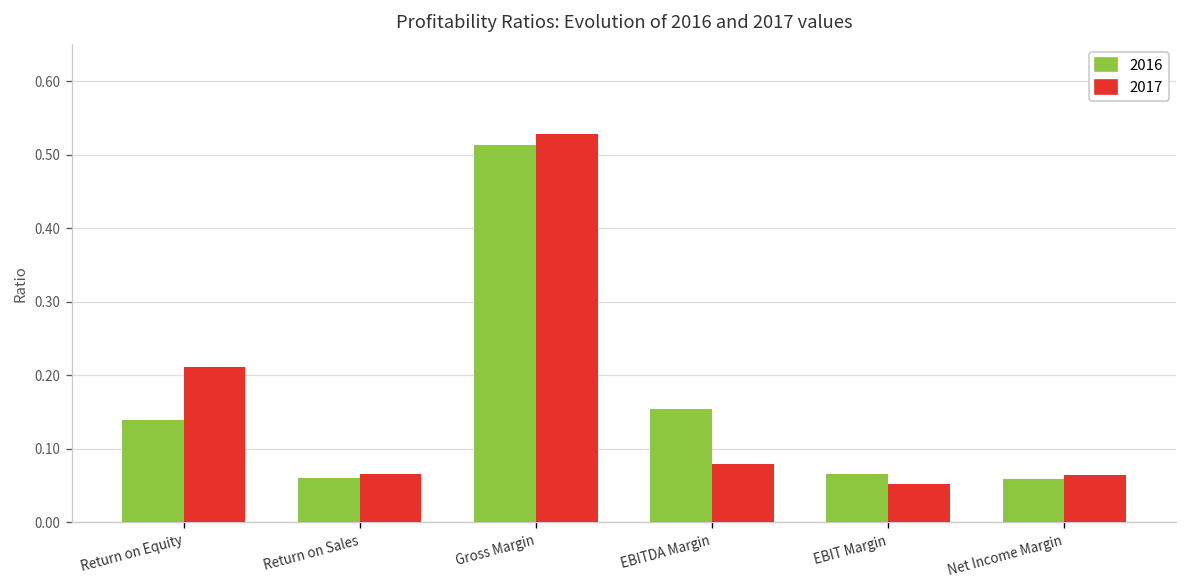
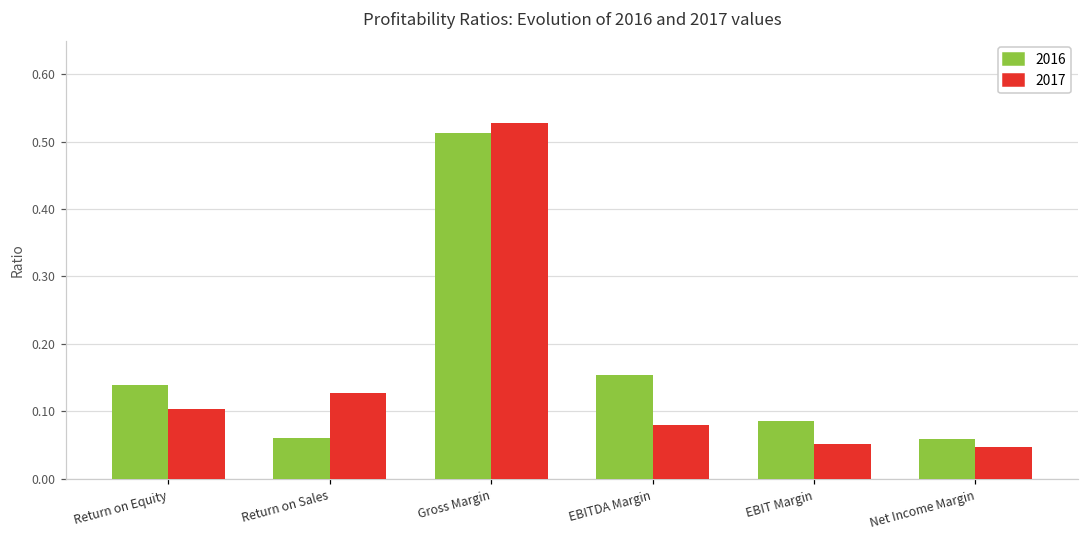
2017, Return on Equity: 0.21 -> 0.10
2017, Return on Sales: 0.07 -> 0.13
2016, EBIT Margin: 0.07 -> 0.09
2017, Net Income Margin: 0.06 -> 0.05
